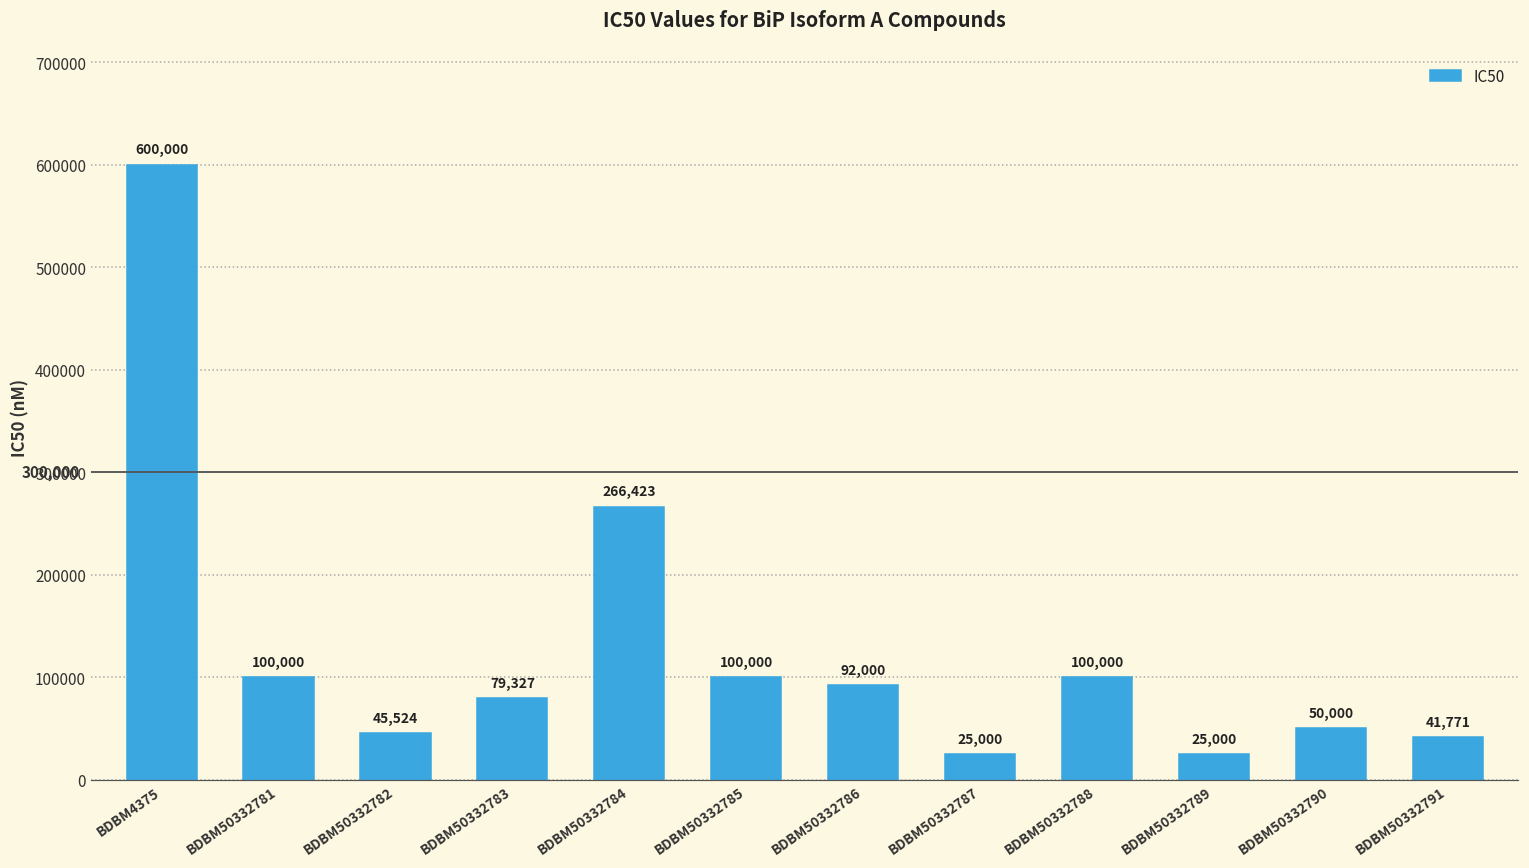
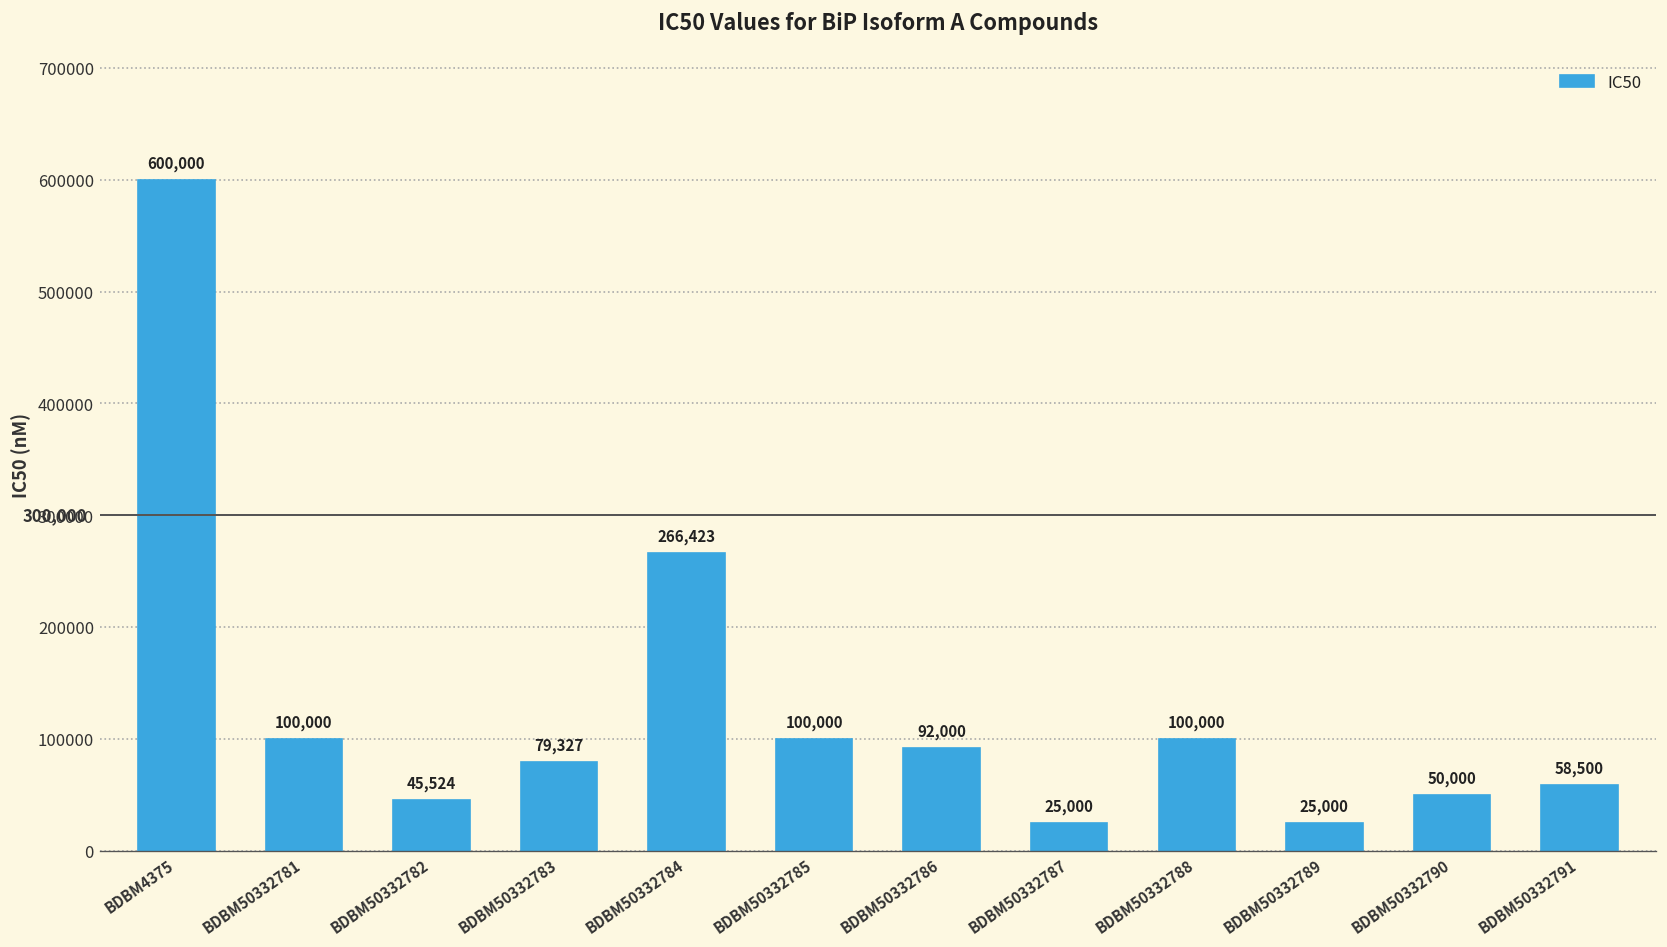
BDBM50332791: 41,771 -> 58,500
